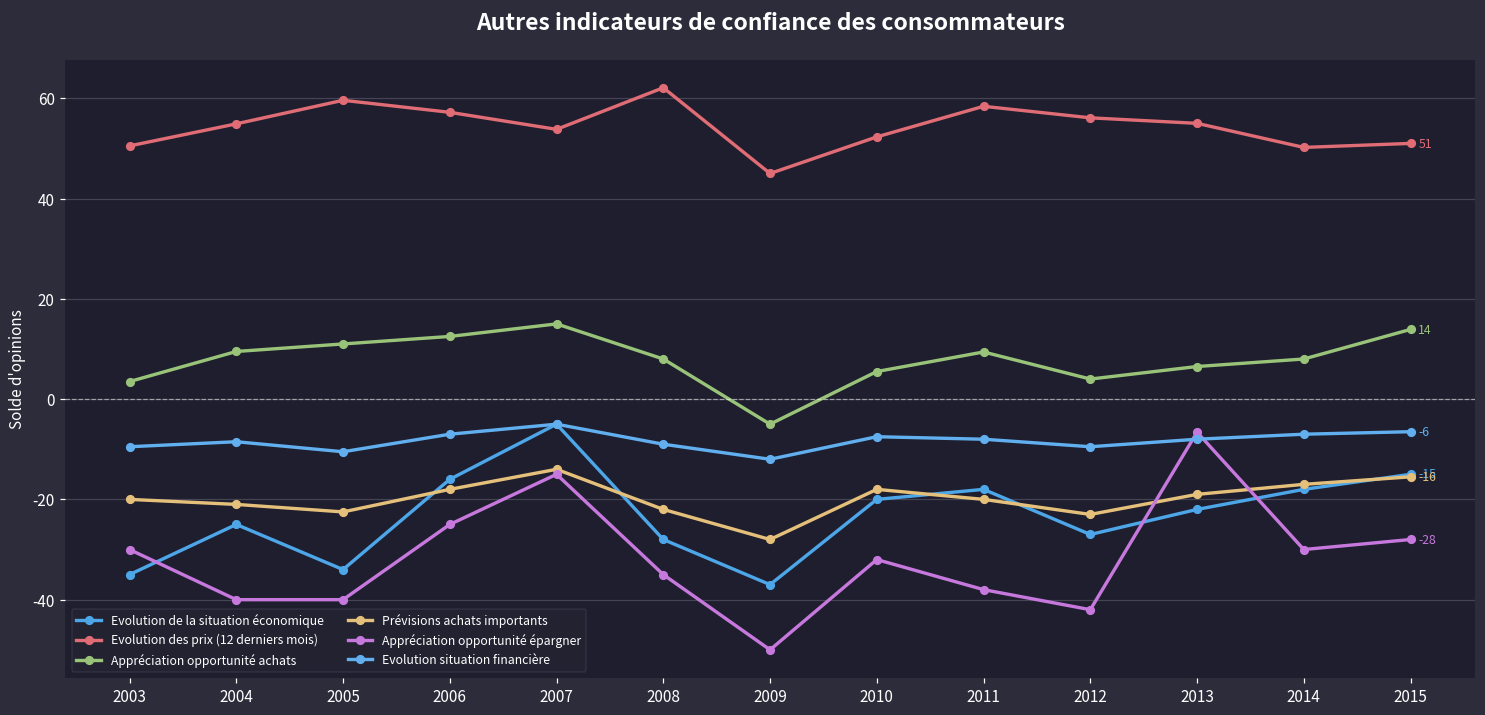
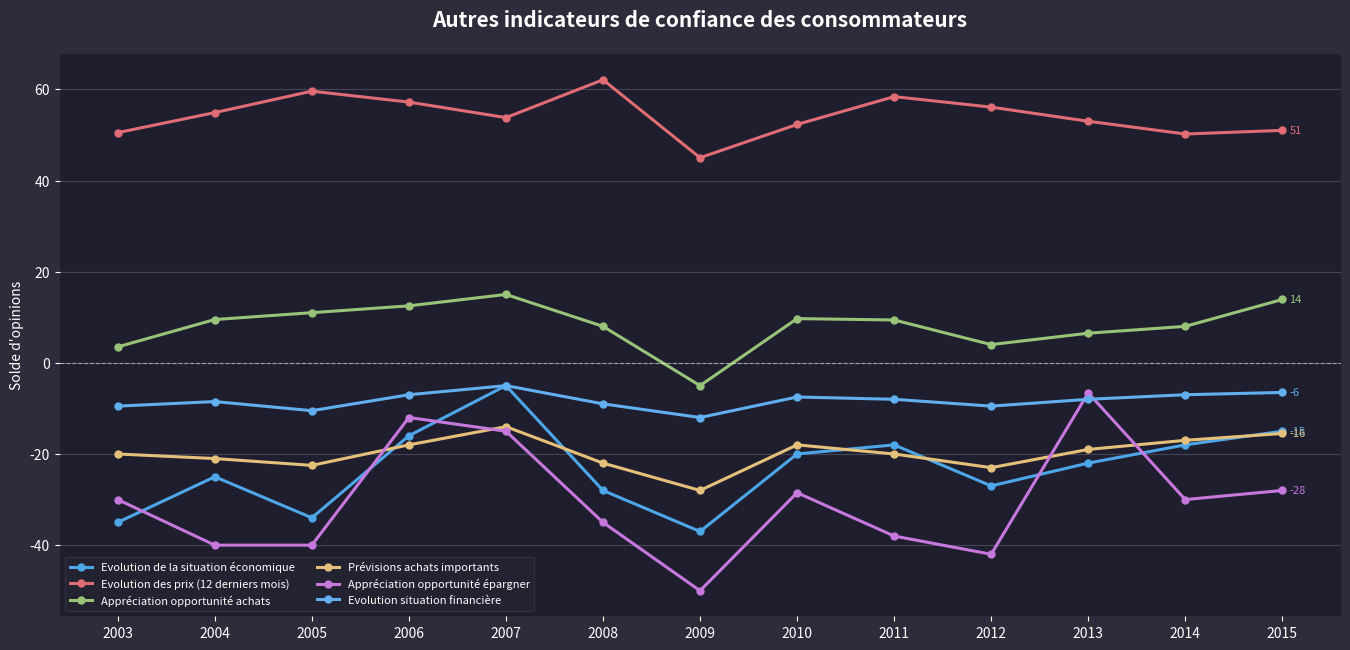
Appréciation opportunité épargner, 2006: -25 -> -12
Appréciation opportunité achats, 2010: 6 -> 10
Appréciation opportunité épargner, 2010: -32 -> -29
Evolution des prix (12 derniers mois), 2013: 55 -> 53
